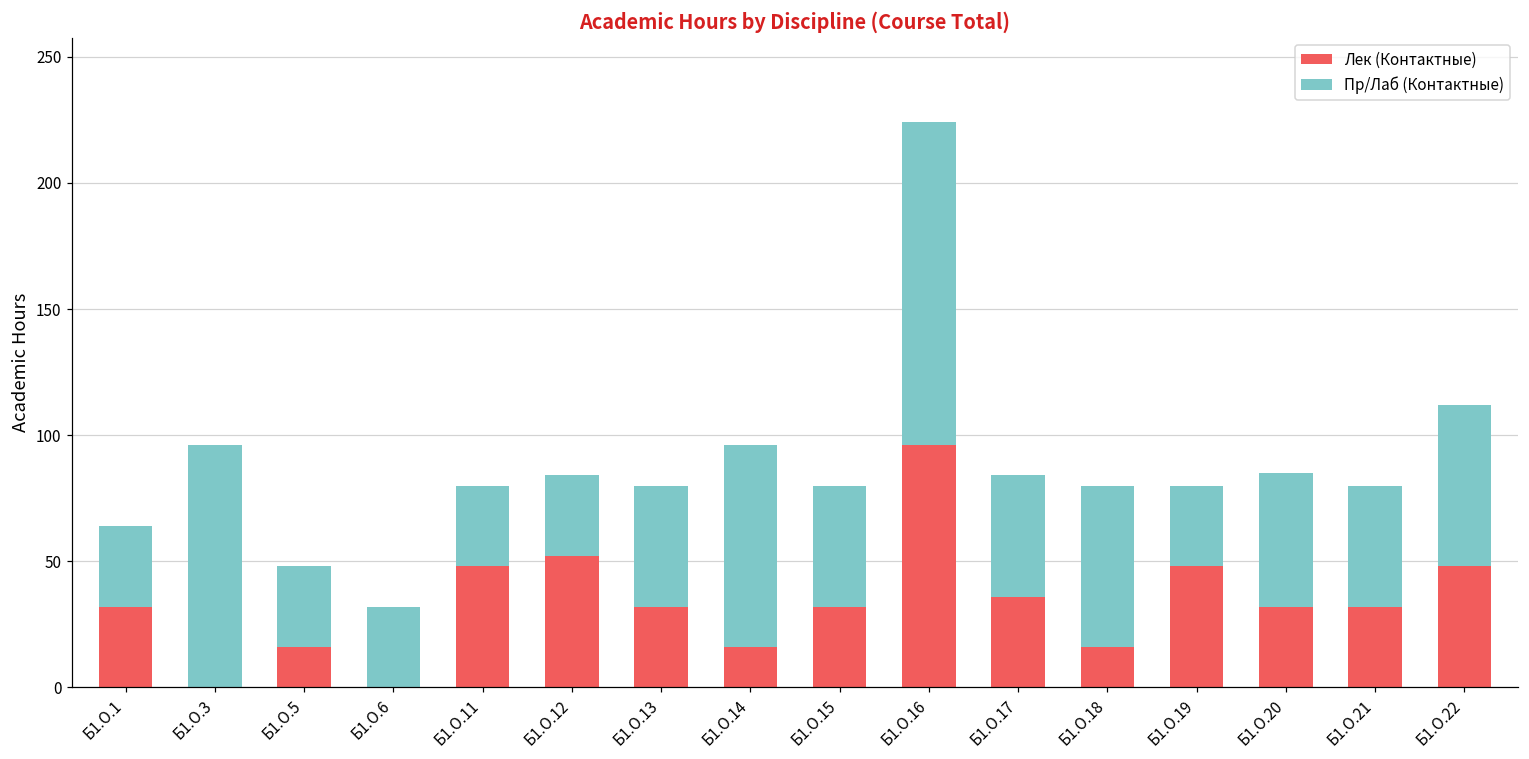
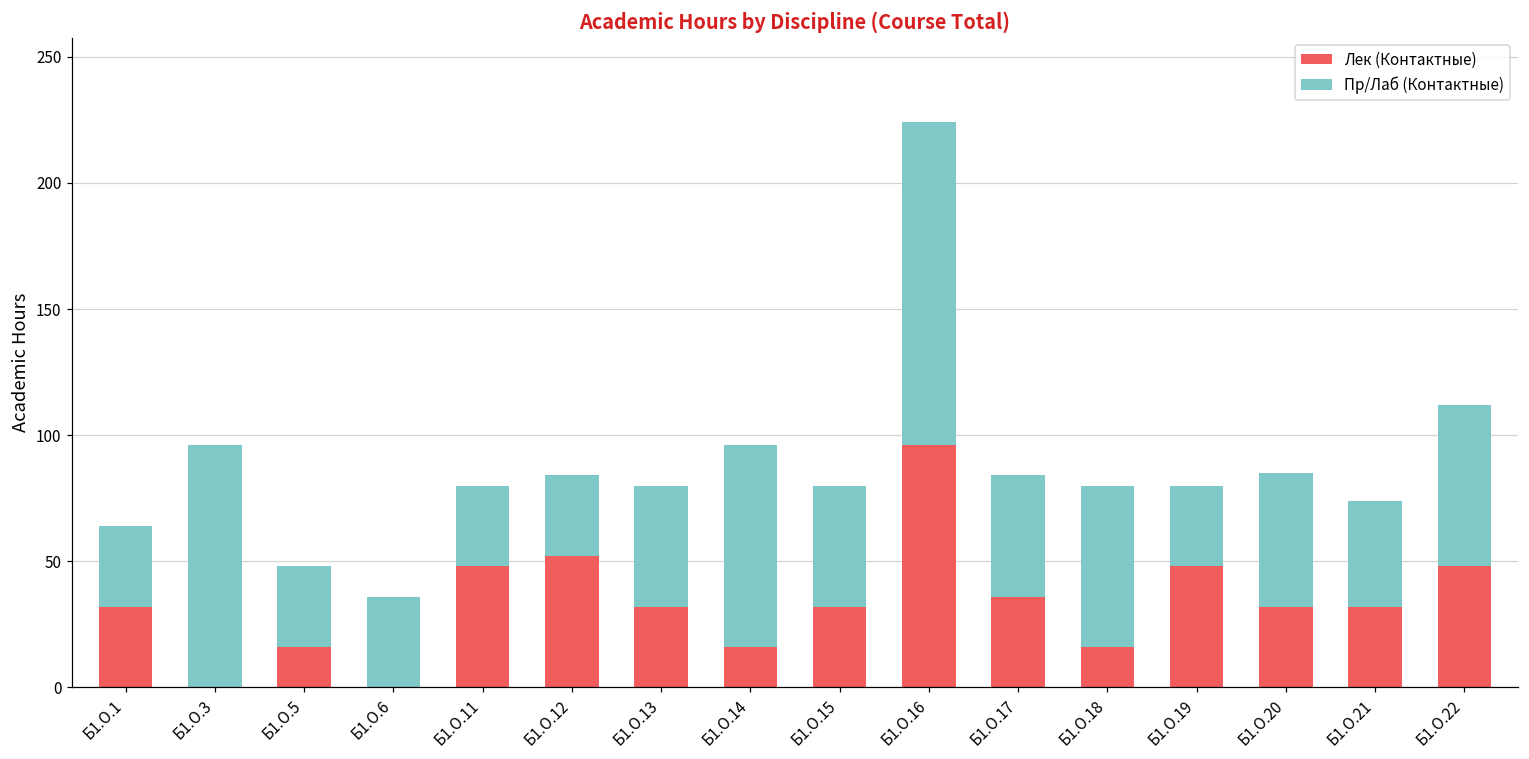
Пр/Лаб (Контактные), Б1.О.6: 32 -> 36
Пр/Лаб (Контактные), Б1.О.21: 48 -> 42
